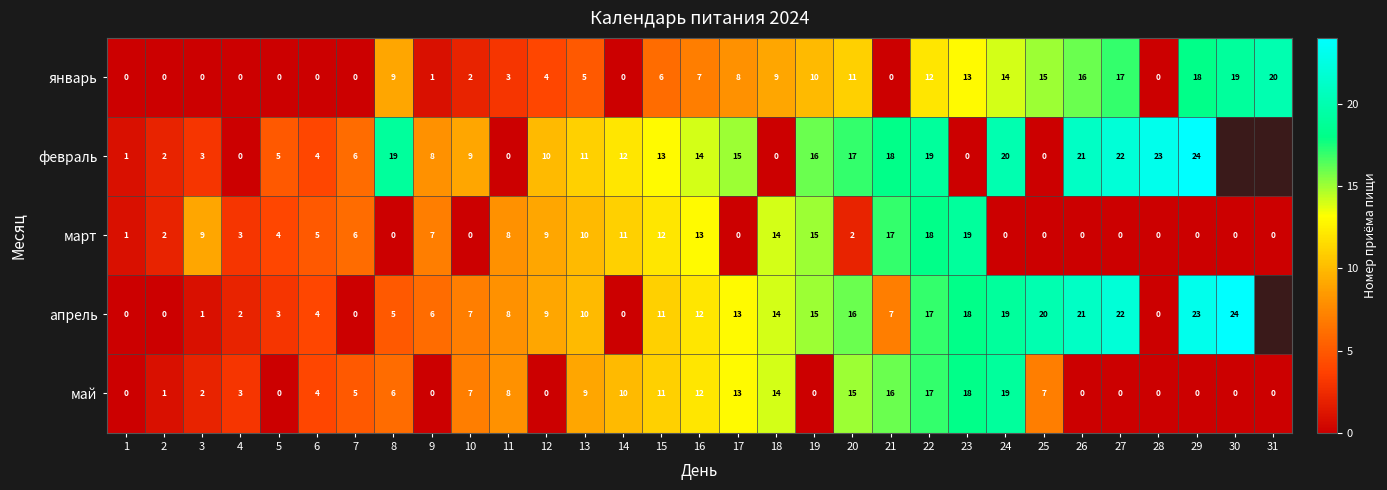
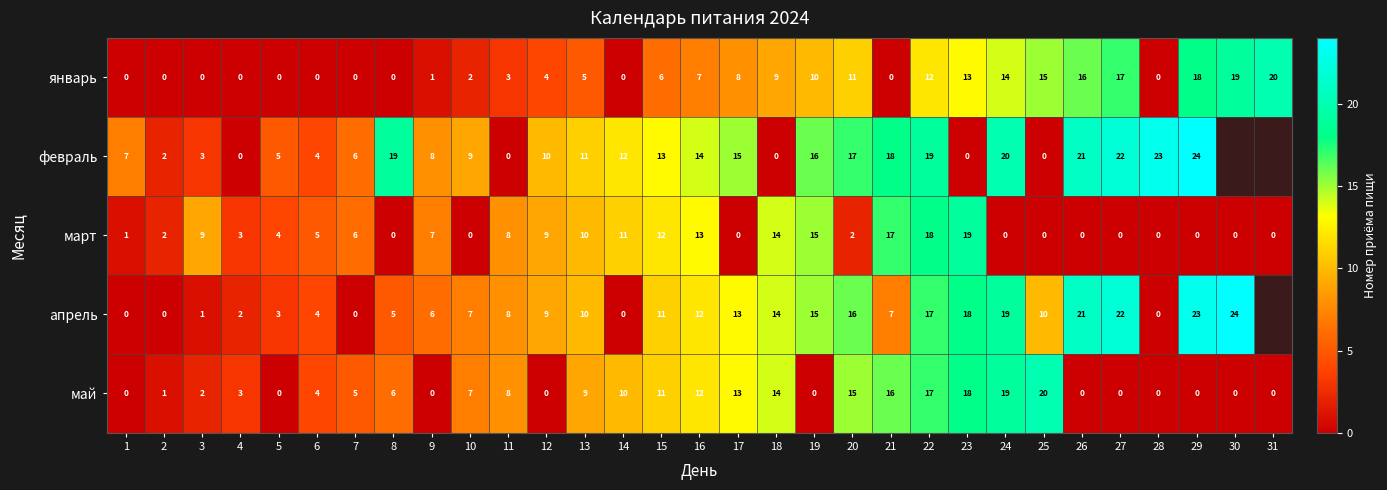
январь, 8: 9 -> 0
февраль, 1: 1 -> 7
апрель, 25: 20 -> 10
май, 25: 7 -> 20
